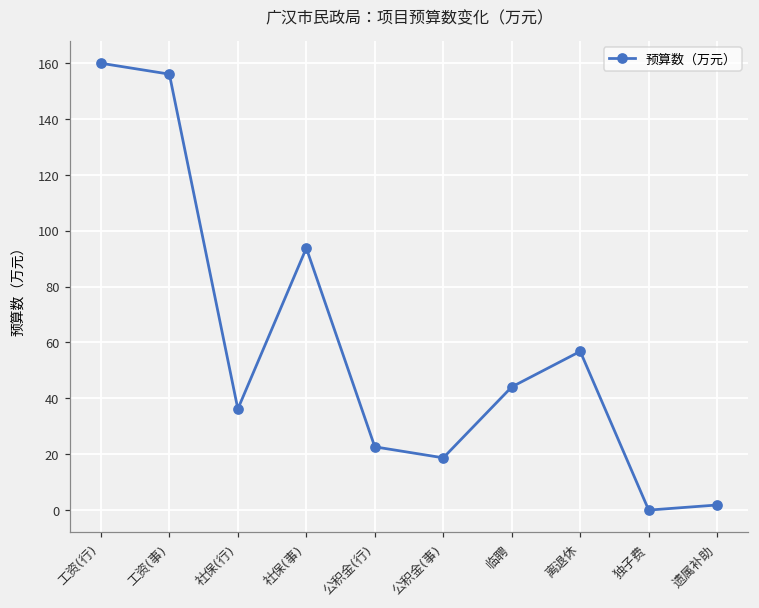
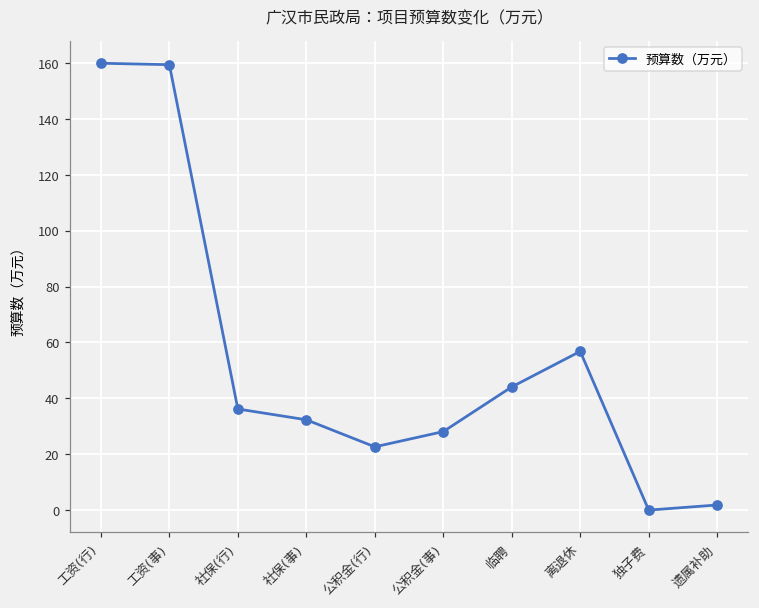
工资(事): 156 -> 159
社保(事): 94 -> 32
公积金(事): 19 -> 28
